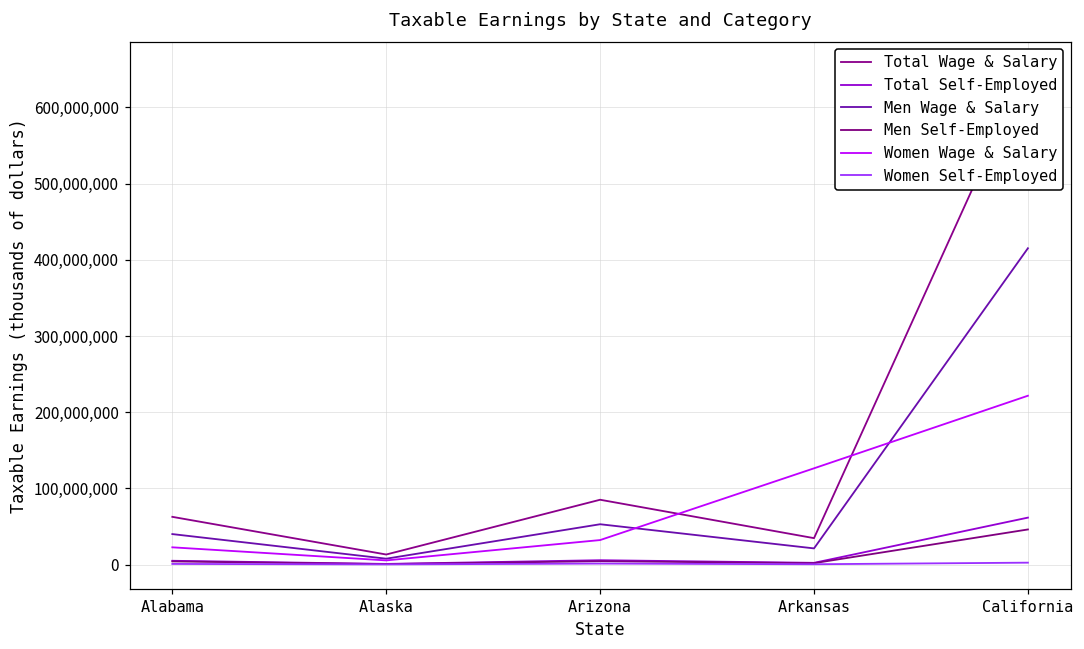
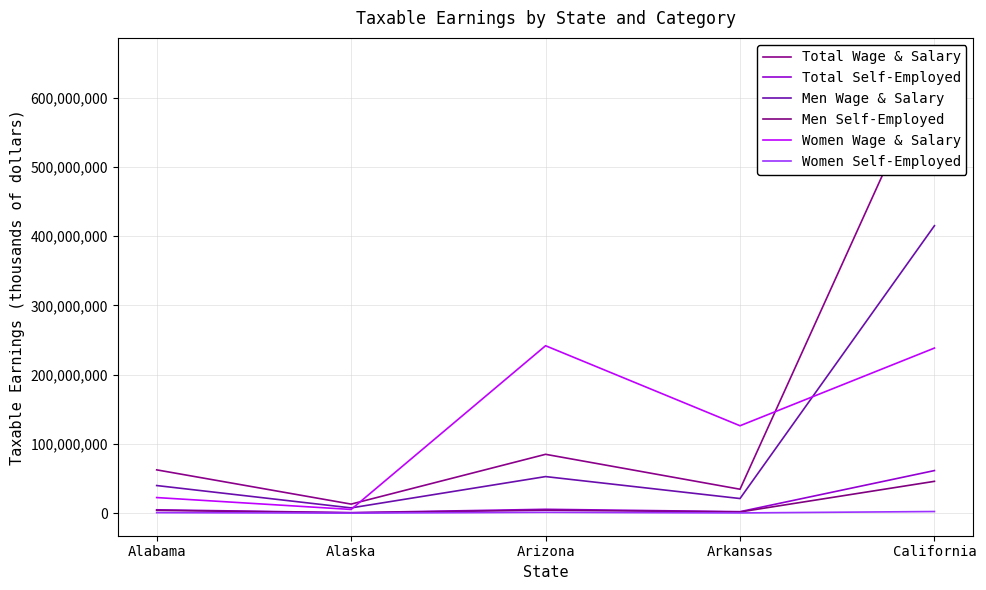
Women Wage & Salary, Arizona: 30,000,000 -> 240,000,000
Women Wage & Salary, California: 220,000,000 -> 240,000,000
